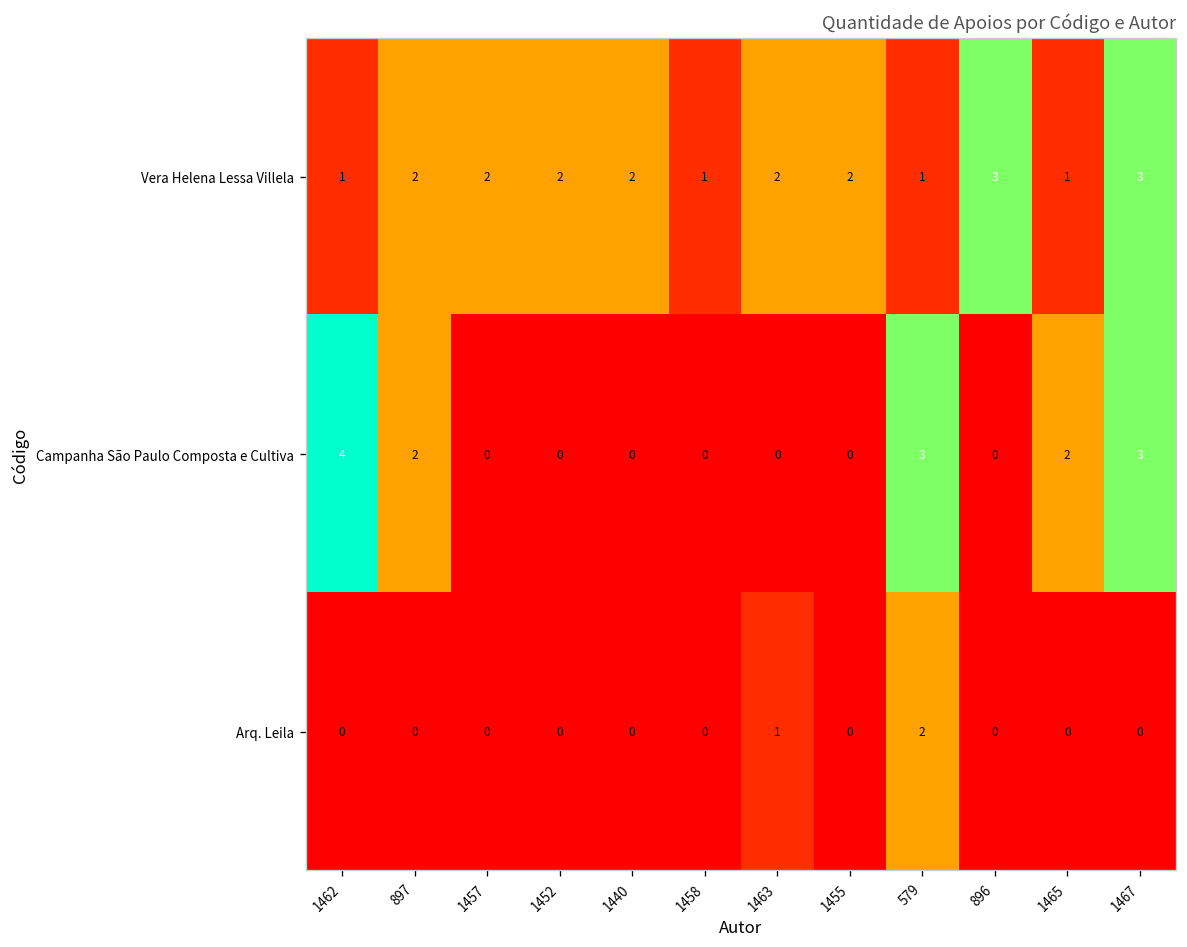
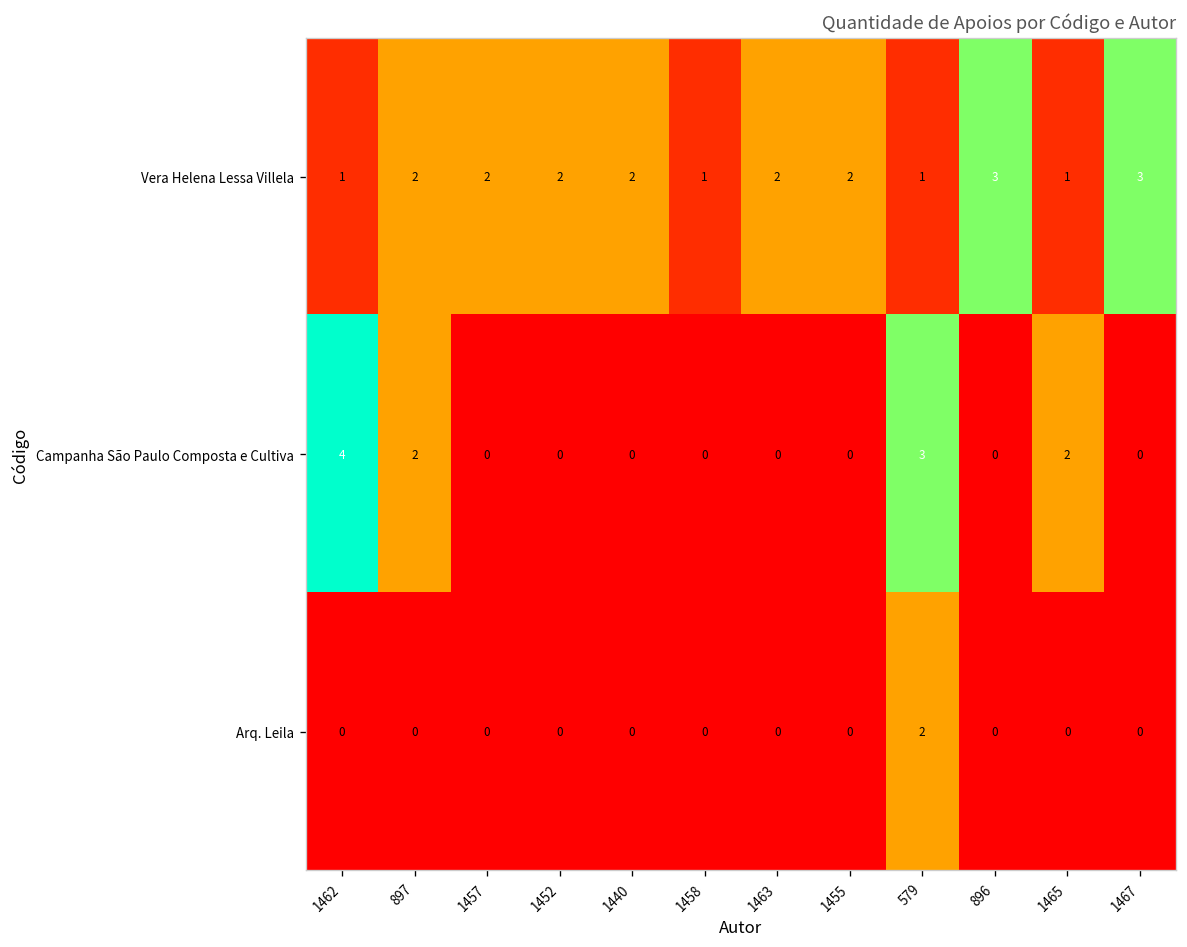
Campanha São Paulo Composta e Cultiva, 1467: 3 -> 0
Arq. Leila, 1463: 1 -> 0
